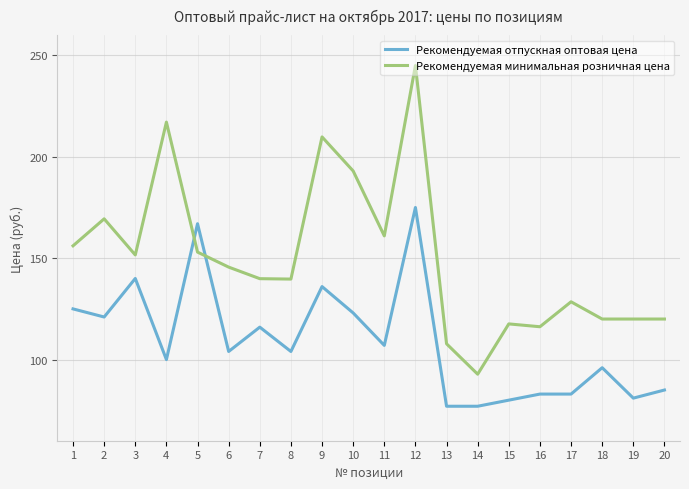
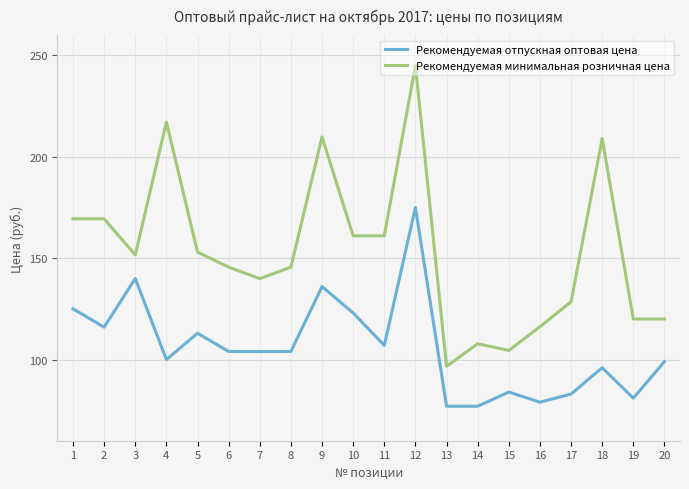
Рекомендуемая минимальная розничная цена, 1: 156 -> 169
Рекомендуемая отпускная оптовая цена, 2: 121 -> 116
Рекомендуемая отпускная оптовая цена, 5: 167 -> 113
Рекомендуемая отпускная оптовая цена, 7: 116 -> 104
Рекомендуемая минимальная розничная цена, 8: 140 -> 146
Рекомендуемая минимальная розничная цена, 10: 193 -> 161
Рекомендуемая минимальная розничная цена, 13: 108 -> 97
Рекомендуемая минимальная розничная цена, 14: 93 -> 108
Рекомендуемая отпускная оптовая цена, 15: 80 -> 84
Рекомендуемая минимальная розничная цена, 15: 118 -> 105
Рекомендуемая отпускная оптовая цена, 16: 83 -> 79
Рекомендуемая минимальная розничная цена, 18: 120 -> 209
Рекомендуемая отпускная оптовая цена, 20: 85 -> 99
